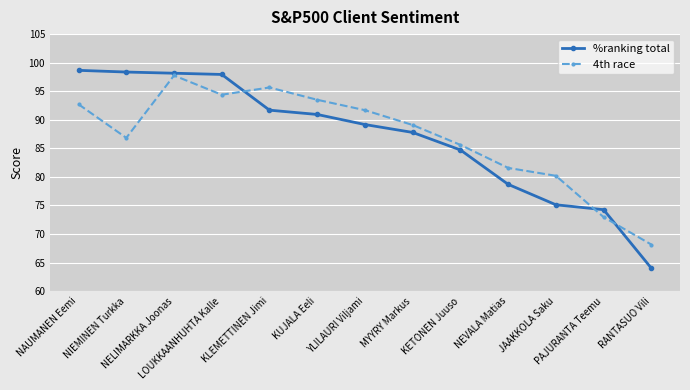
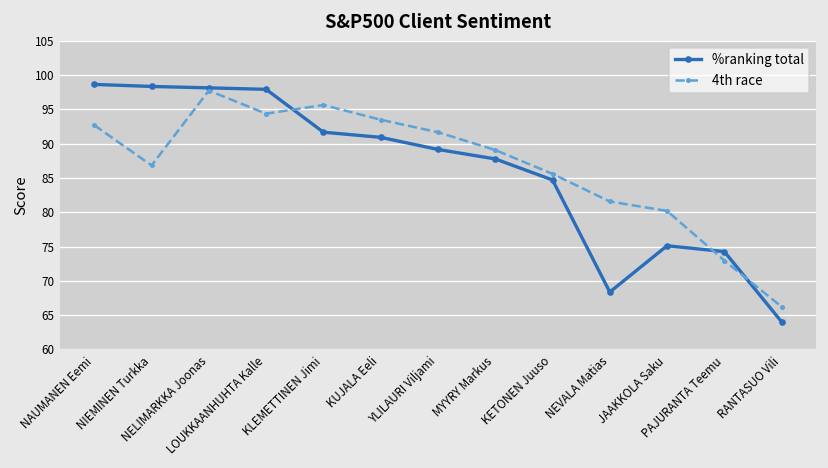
%ranking total, NEVALA Matias: 79 -> 68
4th race, RANTASUO Vili: 68 -> 66
